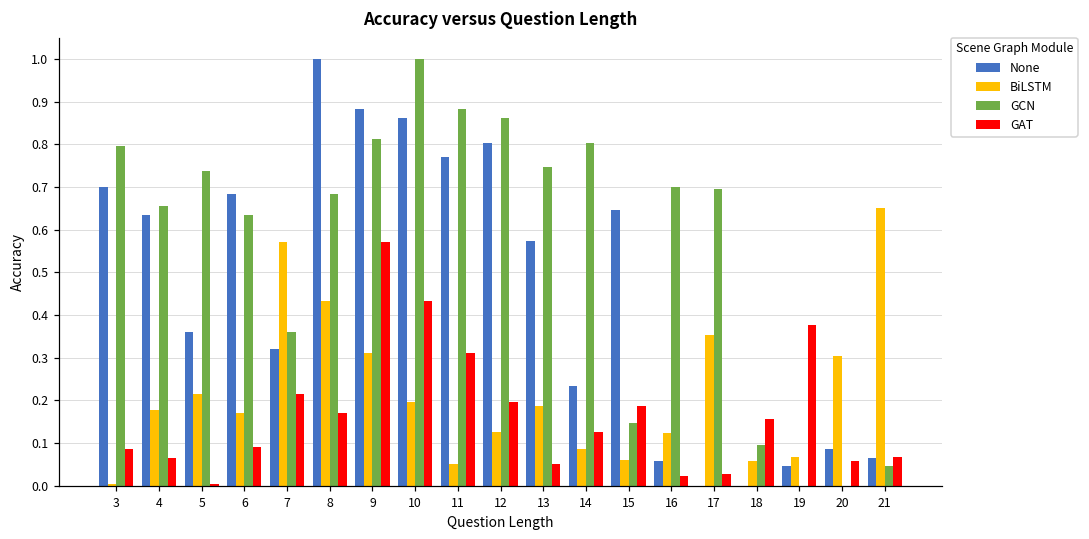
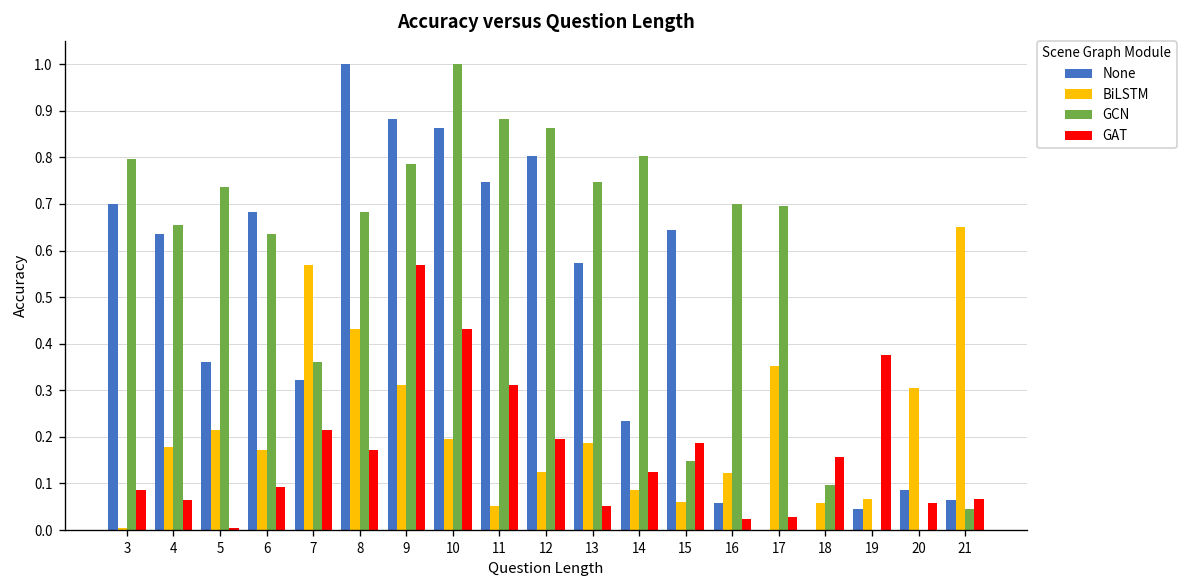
GCN, 9: 0.81 -> 0.79
None, 11: 0.77 -> 0.75
